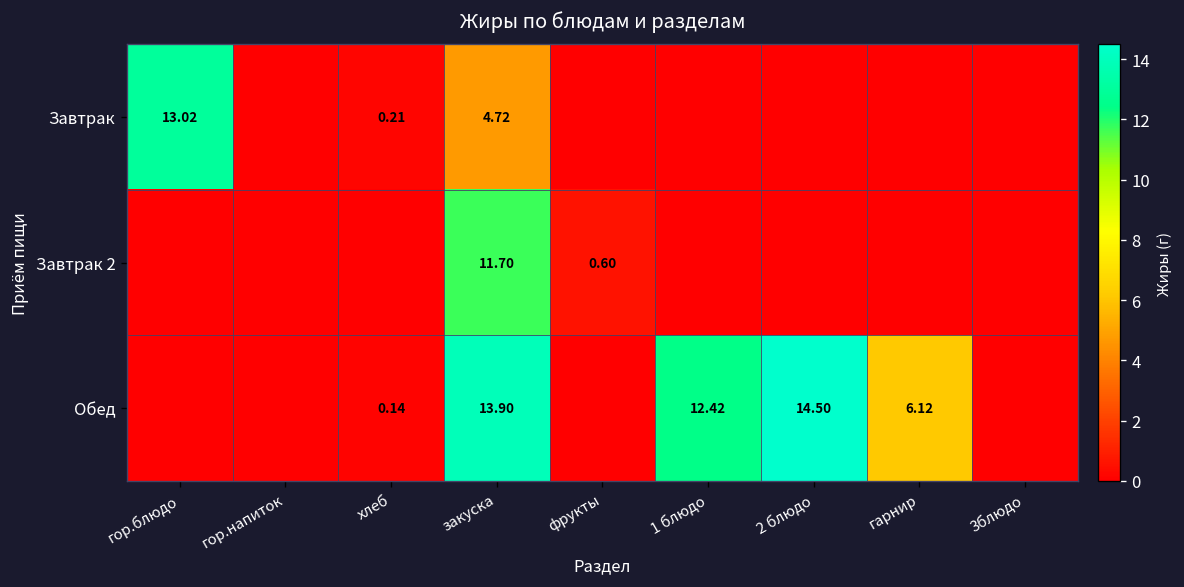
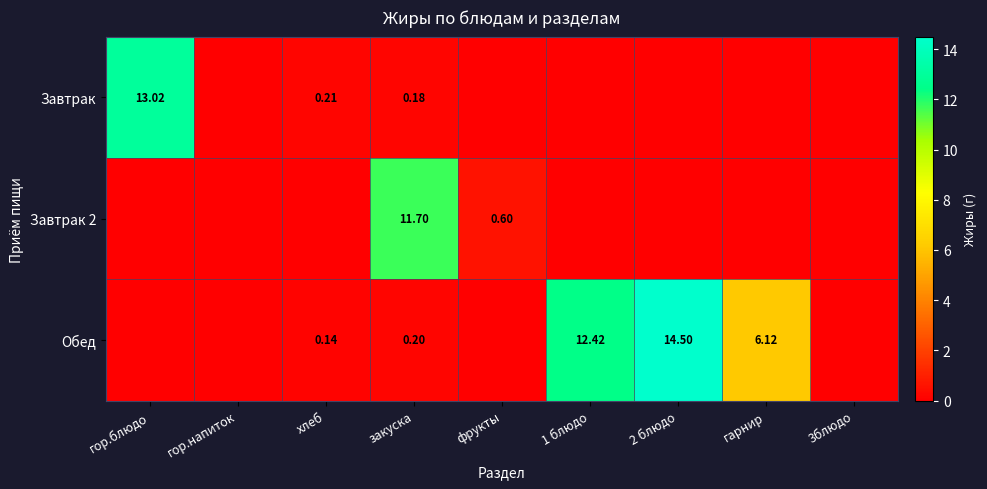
Завтрак, закуска: 4.72 -> 0.18
Обед, закуска: 13.90 -> 0.20
